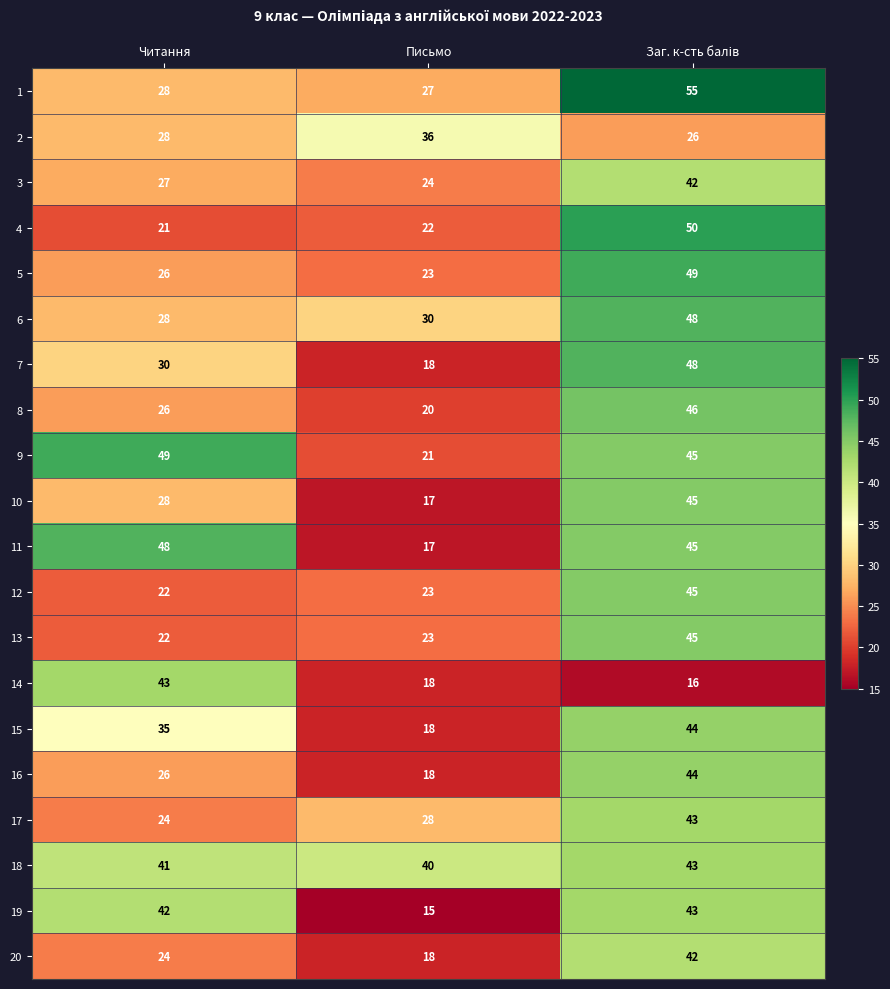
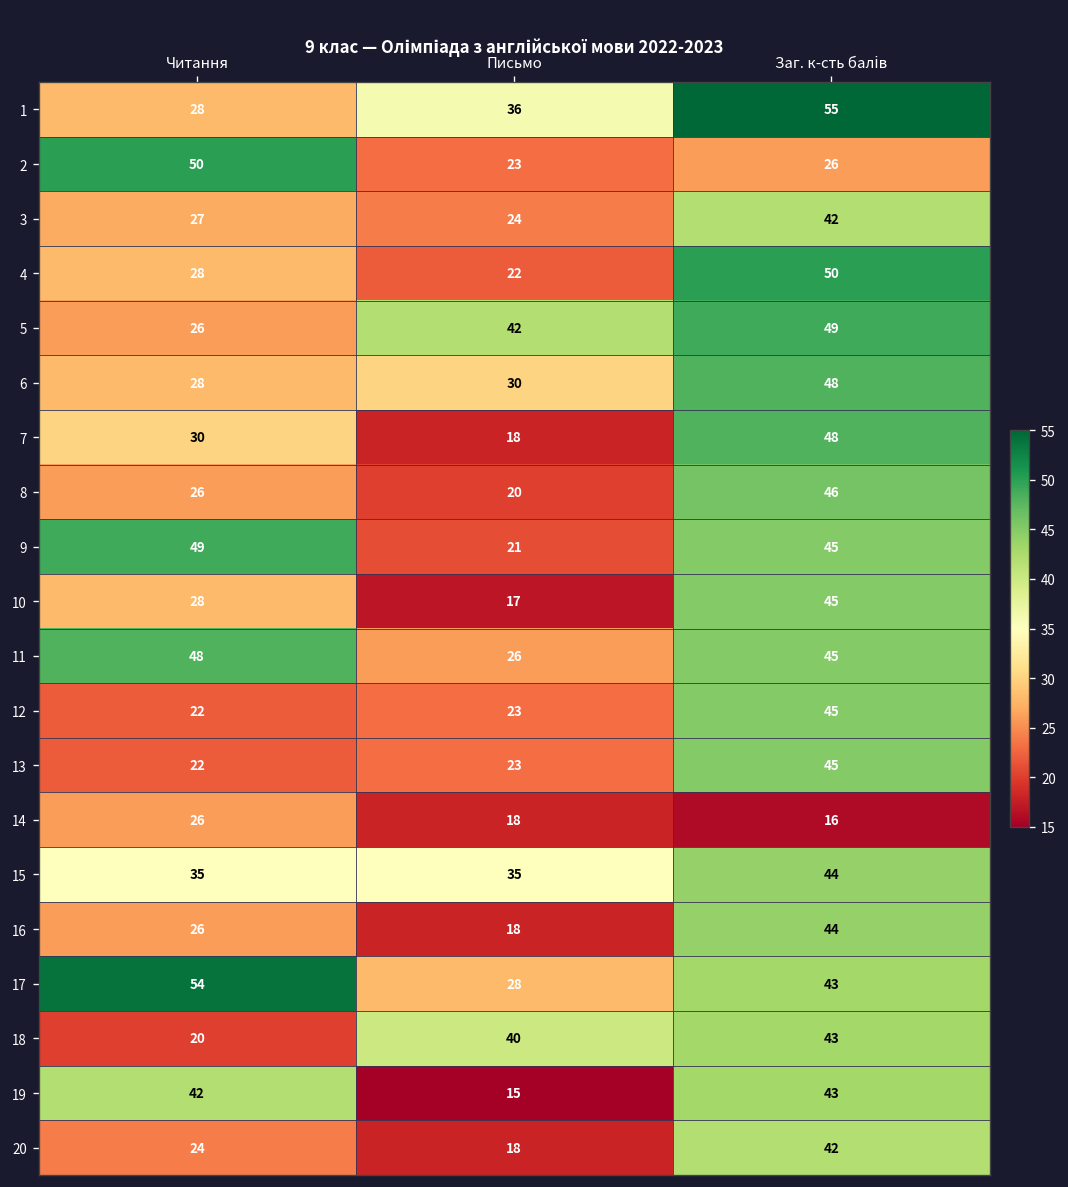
1, Письмо: 27 -> 36
2, Читання: 28 -> 50
2, Письмо: 36 -> 23
4, Читання: 21 -> 28
5, Письмо: 23 -> 42
11, Письмо: 17 -> 26
14, Читання: 43 -> 26
15, Письмо: 18 -> 35
17, Читання: 24 -> 54
18, Читання: 41 -> 20
